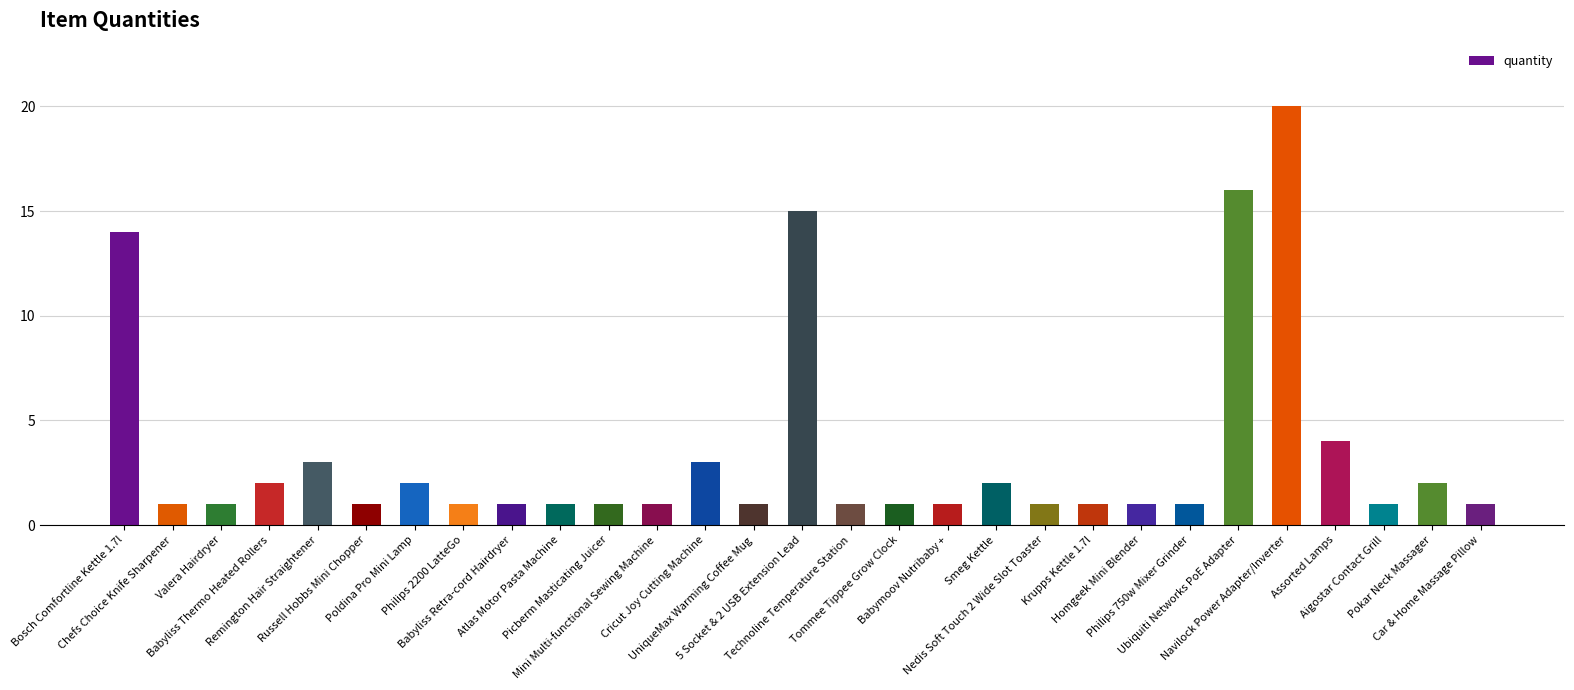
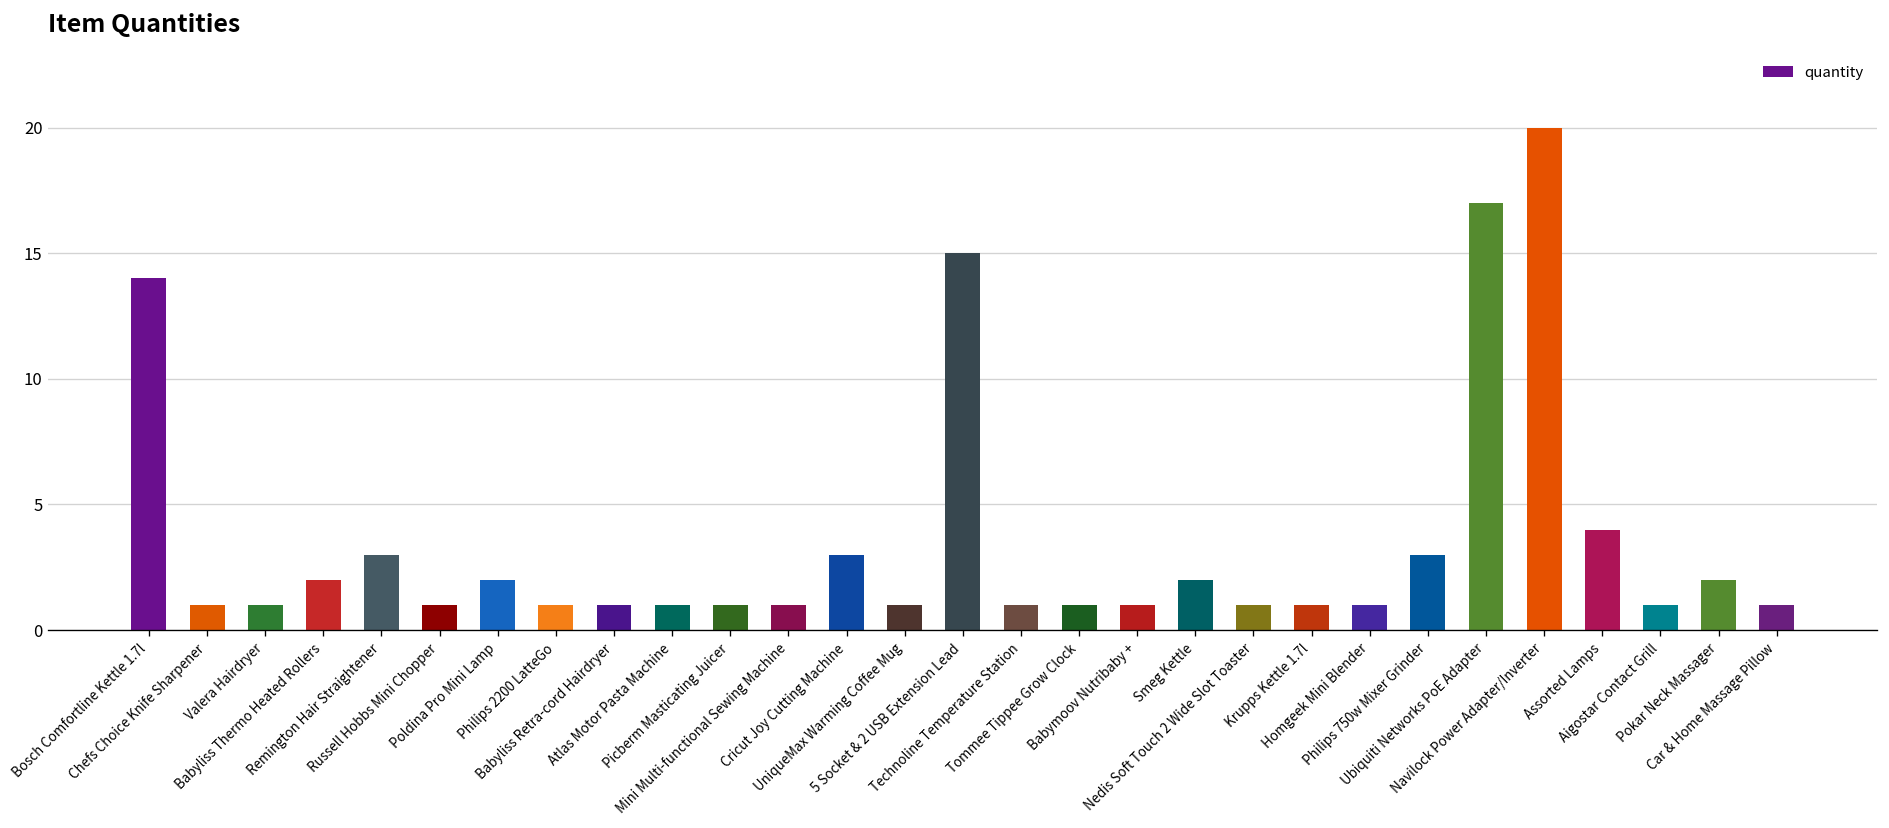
Philips 750w Mixer Grinder: 1 -> 3
Ubiquiti Networks PoE Adapter: 16 -> 17
